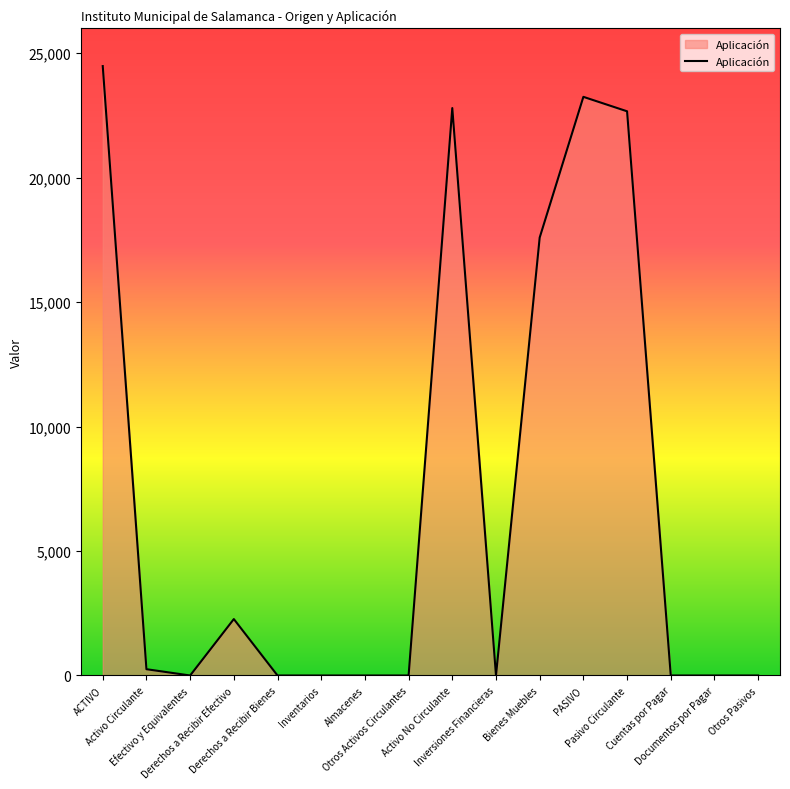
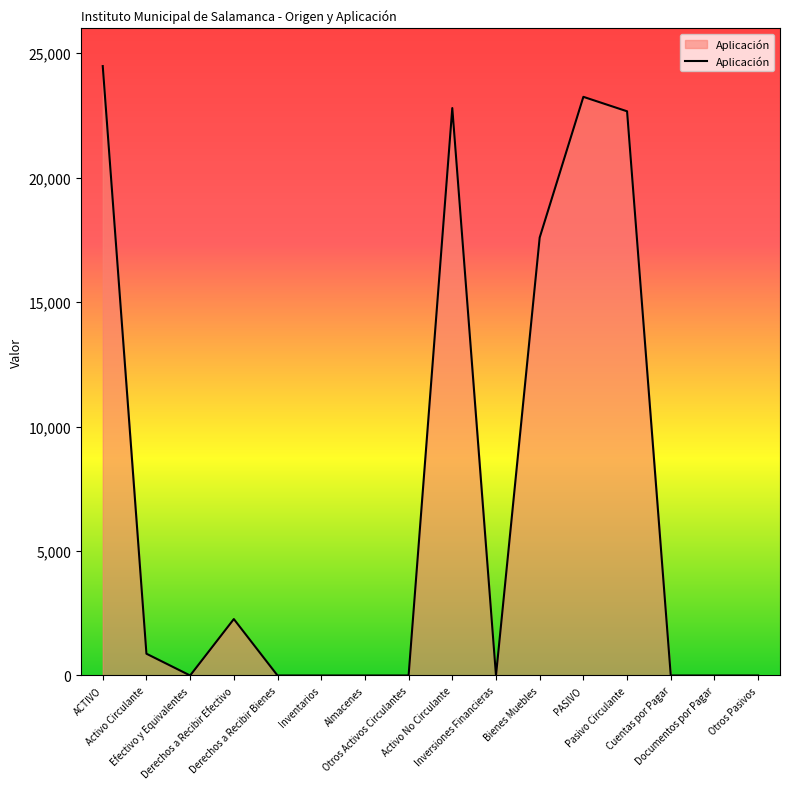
Activo Circulante: 300 -> 900
